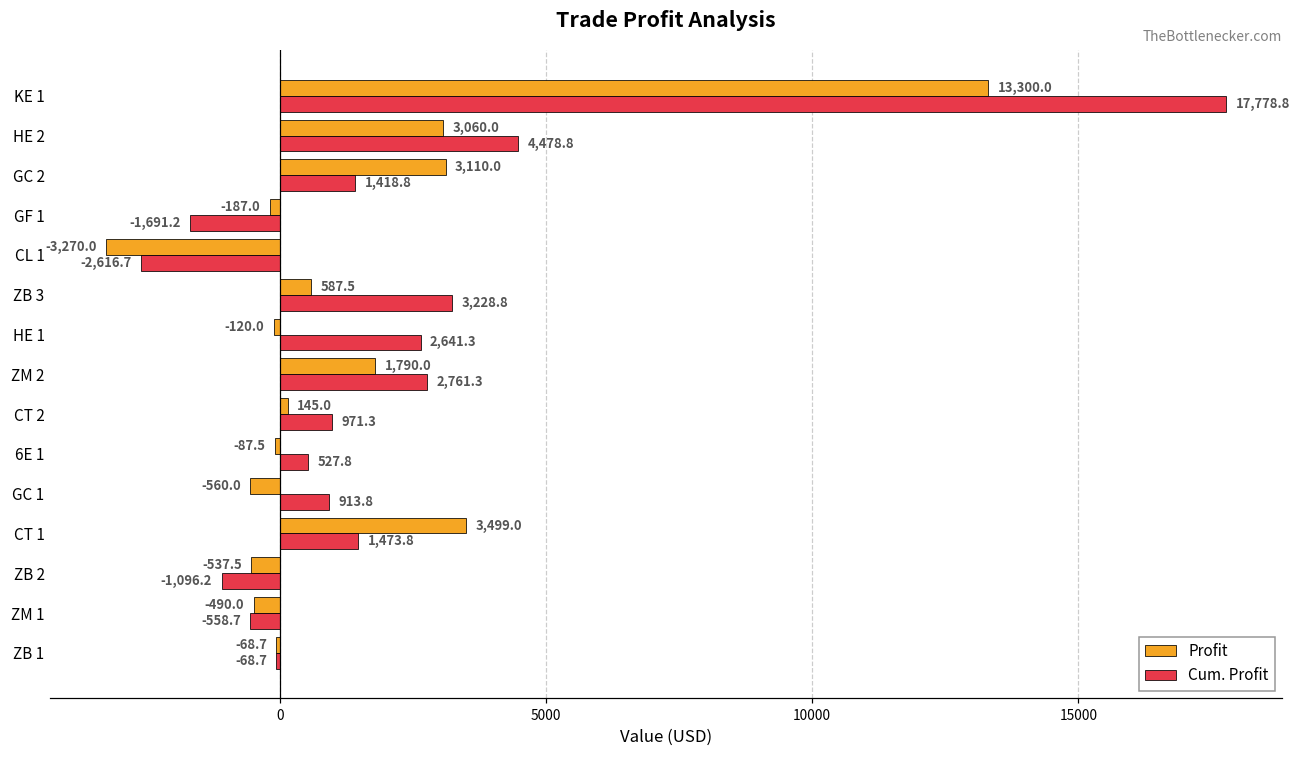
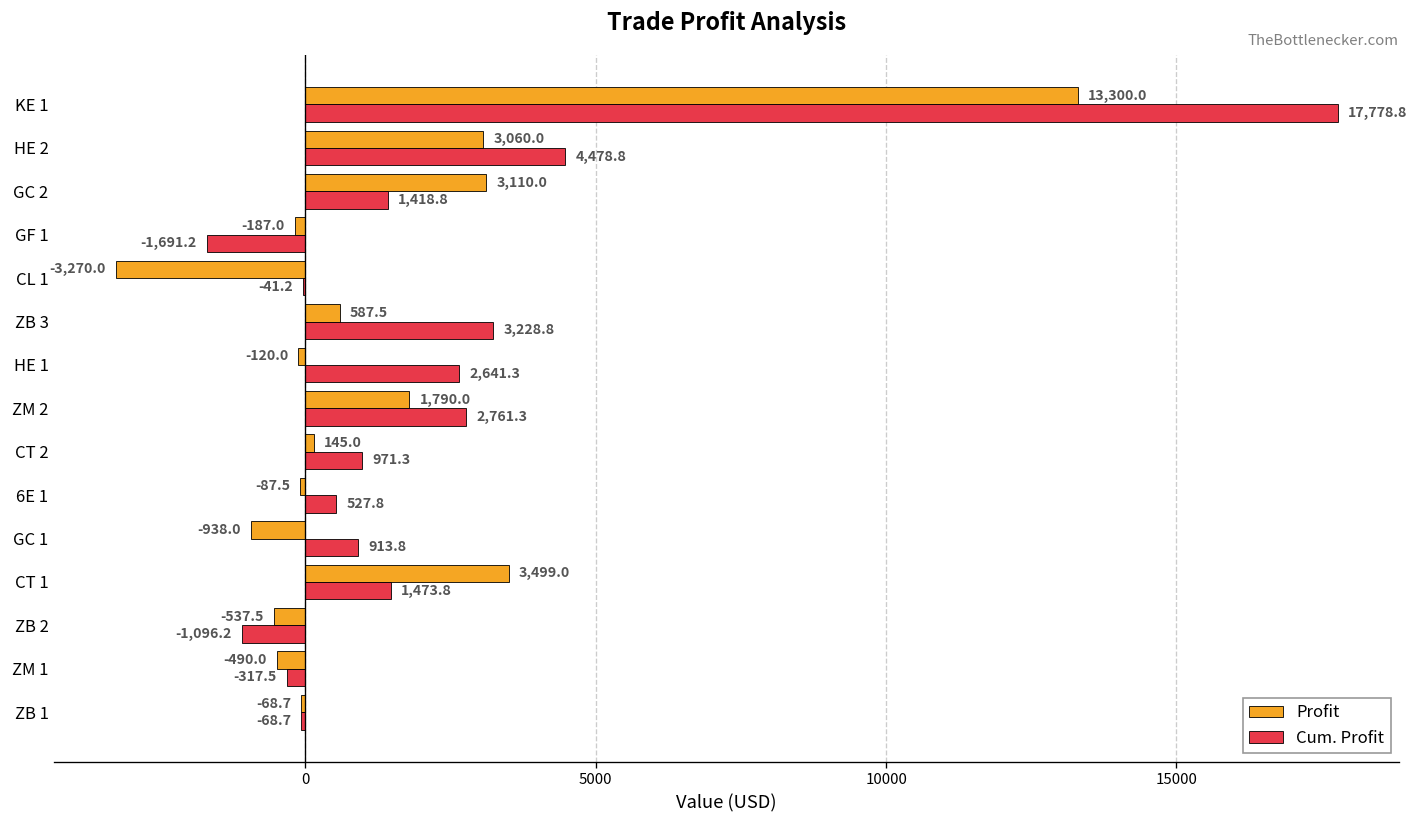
Cum. Profit, CL 1: -2,616.7 -> -41.2
Profit, GC 1: -560.0 -> -938.0
Cum. Profit, ZM 1: -558.7 -> -317.5
